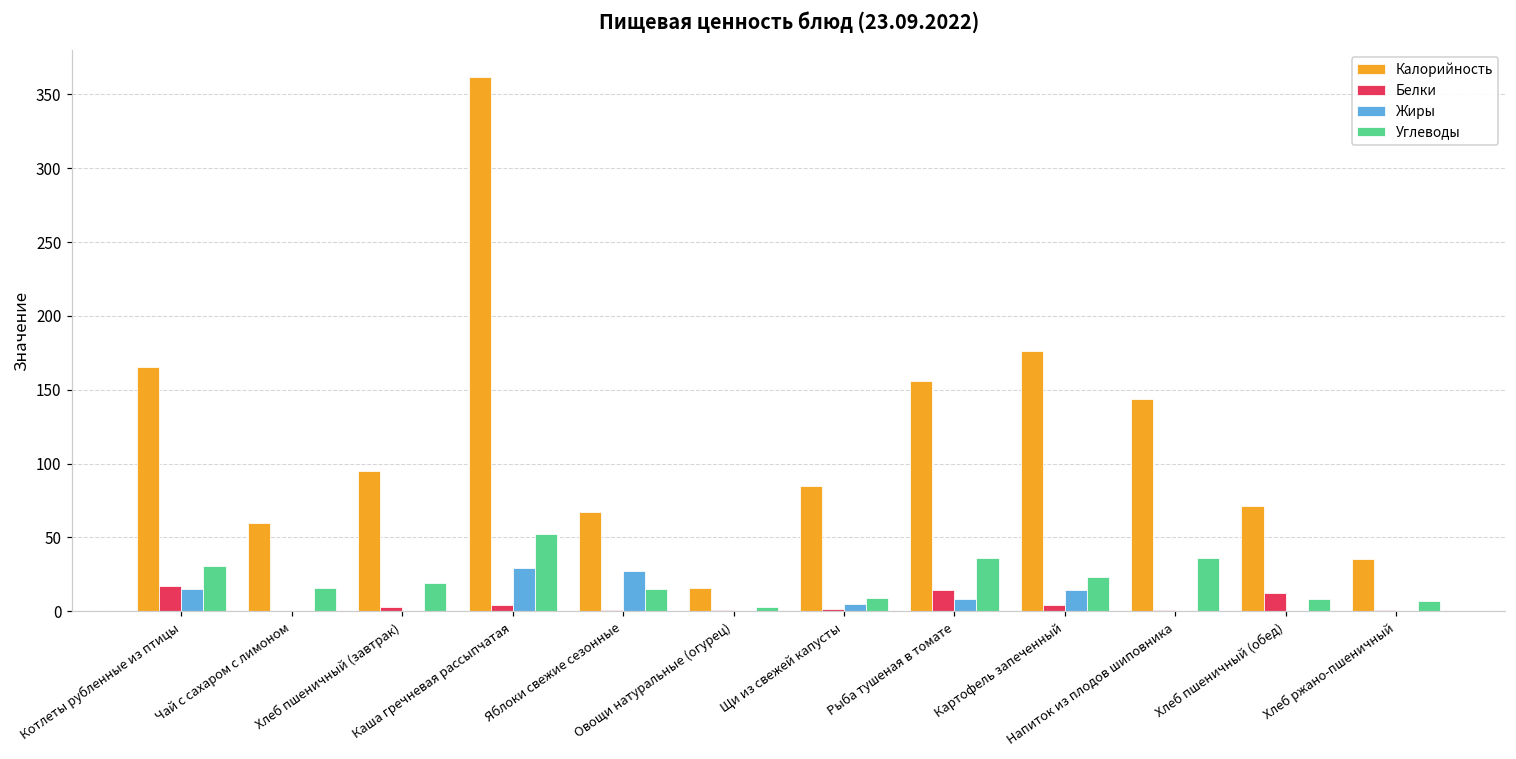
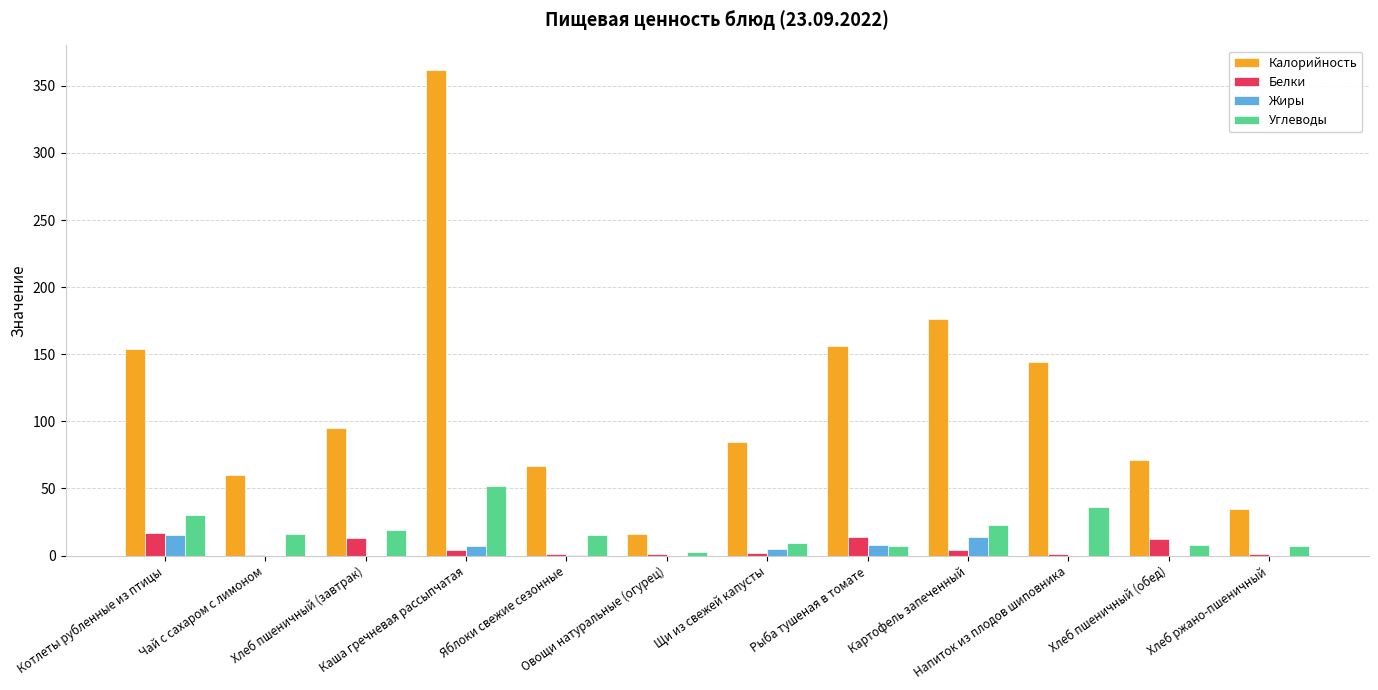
Калорийность, Котлеты рубленные из птицы: 166 -> 154
Белки, Хлеб пшеничный (завтрак): 3 -> 13
Жиры, Каша гречневая рассыпчатая: 29 -> 7
Жиры, Яблоки свежие сезонные: 27 -> 1
Углеводы, Рыба тушеная в томате: 36 -> 7
